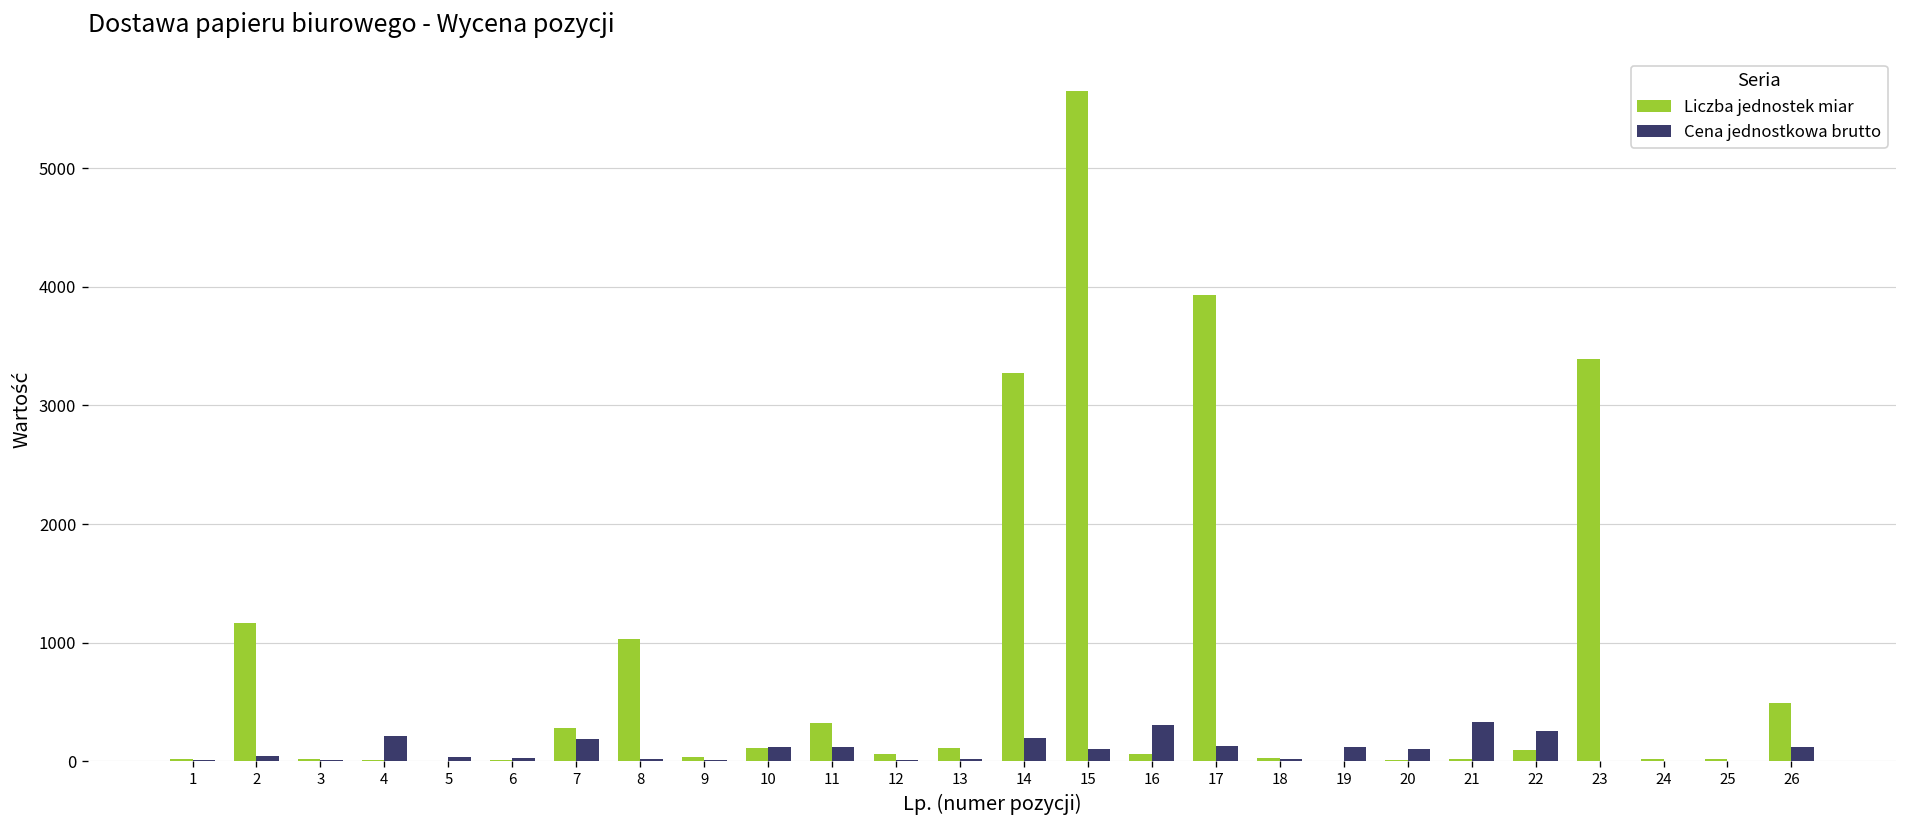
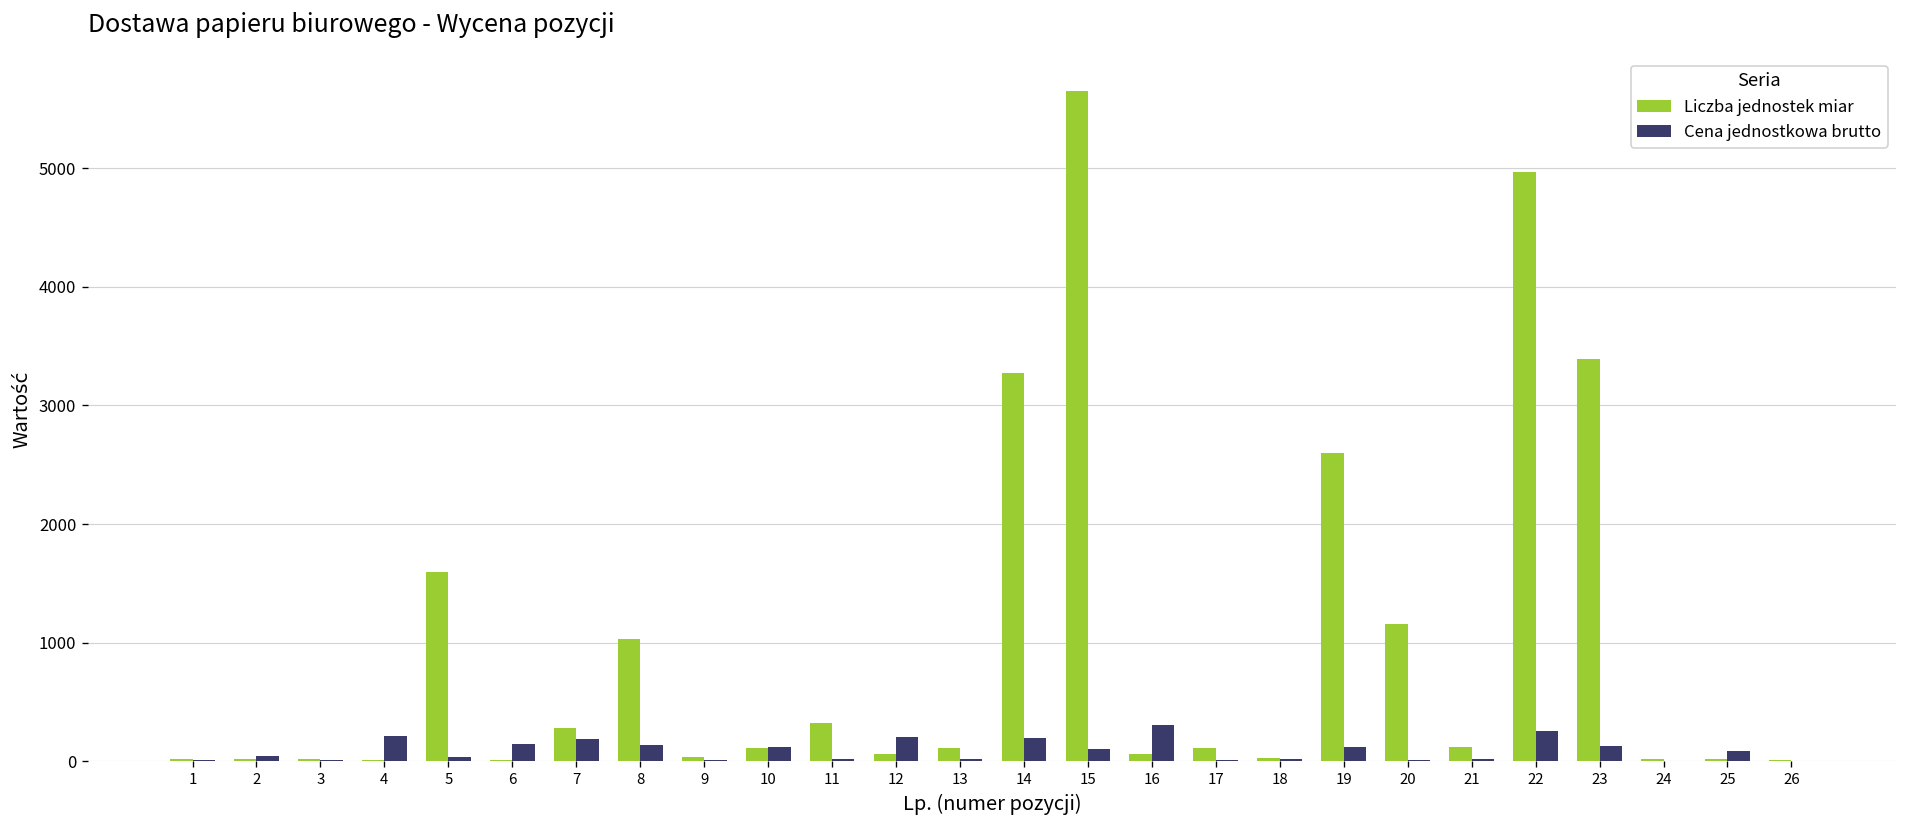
Liczba jednostek miar, 2: 1200 -> 0
Liczba jednostek miar, 5: 0 -> 1600
Cena jednostkowa brutto, 6: 0 -> 100
Cena jednostkowa brutto, 8: 0 -> 100
Cena jednostkowa brutto, 11: 100 -> 0
Cena jednostkowa brutto, 12: 0 -> 200
Liczba jednostek miar, 17: 3900 -> 100
Cena jednostkowa brutto, 17: 100 -> 0
Liczba jednostek miar, 19: 0 -> 2600
Liczba jednostek miar, 20: 0 -> 1200
Cena jednostkowa brutto, 20: 100 -> 0
Liczba jednostek miar, 21: 0 -> 100
Cena jednostkowa brutto, 21: 300 -> 0
Liczba jednostek miar, 22: 100 -> 5000
Cena jednostkowa brutto, 23: 0 -> 100
Cena jednostkowa brutto, 25: 0 -> 100
Liczba jednostek miar, 26: 500 -> 0
Cena jednostkowa brutto, 26: 100 -> 0
